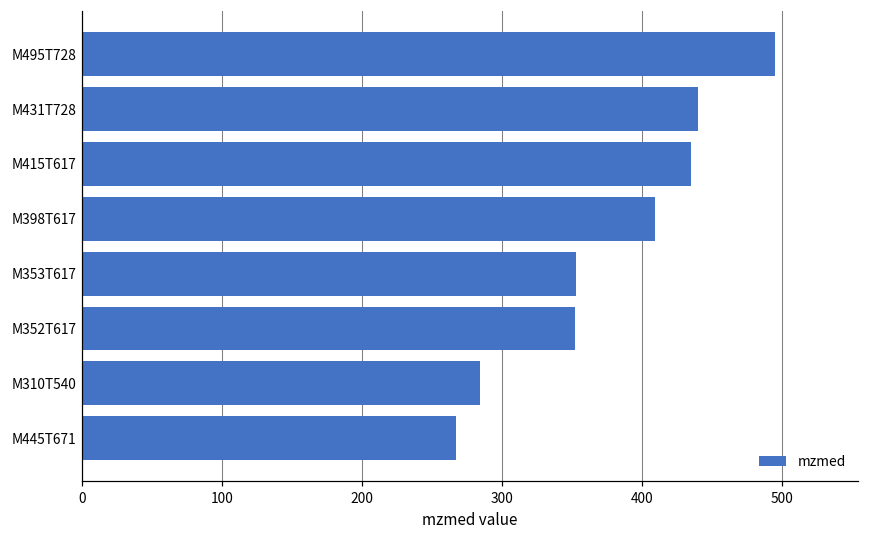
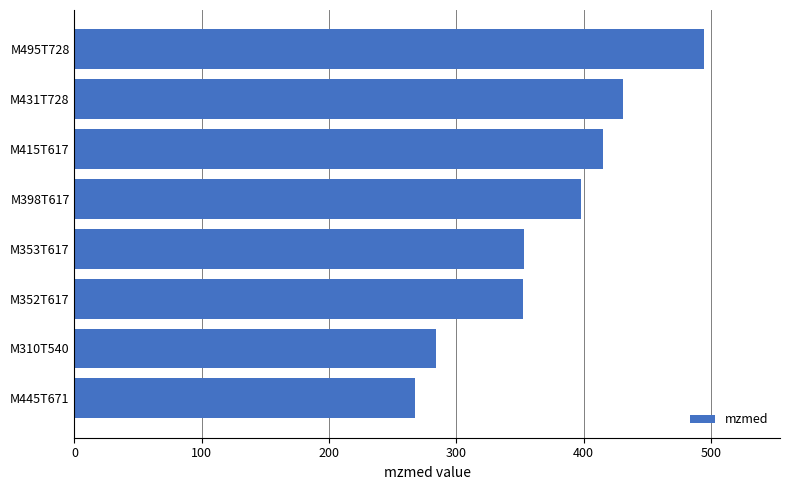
M431T728: 440 -> 431
M415T617: 435 -> 415
M398T617: 409 -> 398
